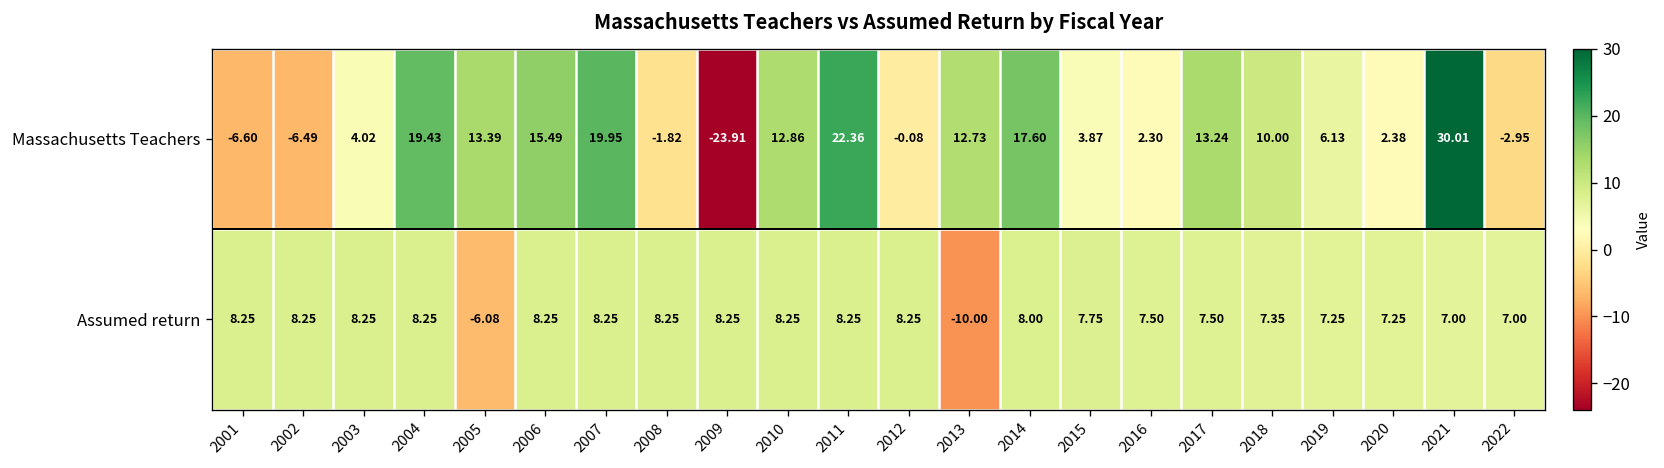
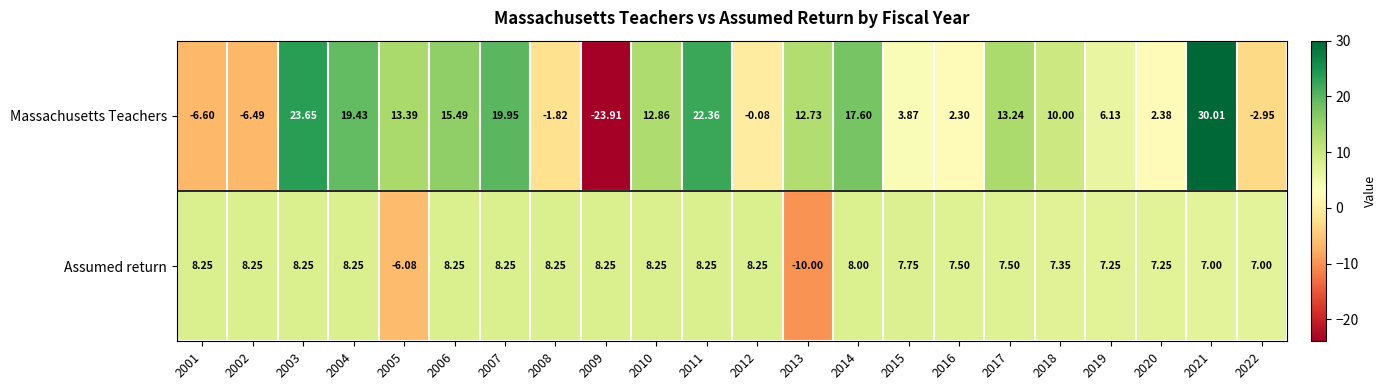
Massachusetts Teachers, 2003: 4.02 -> 23.65
